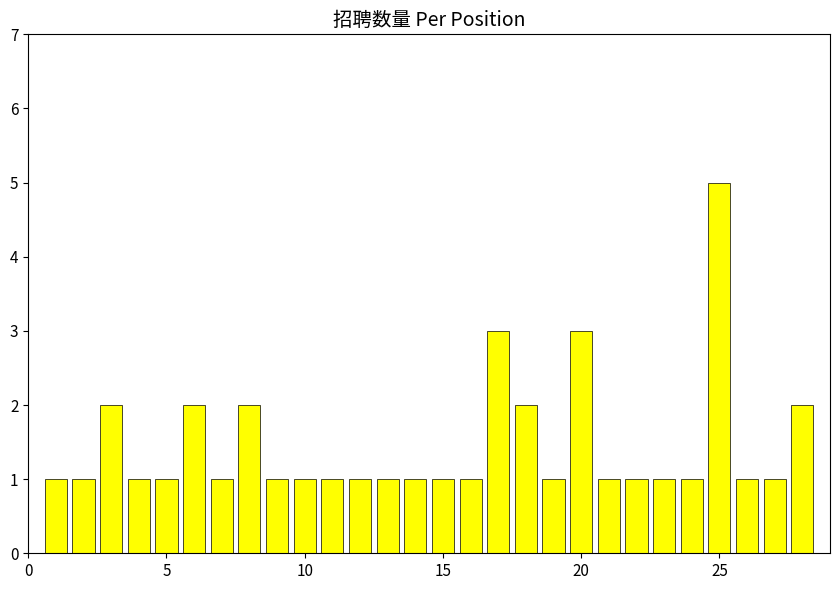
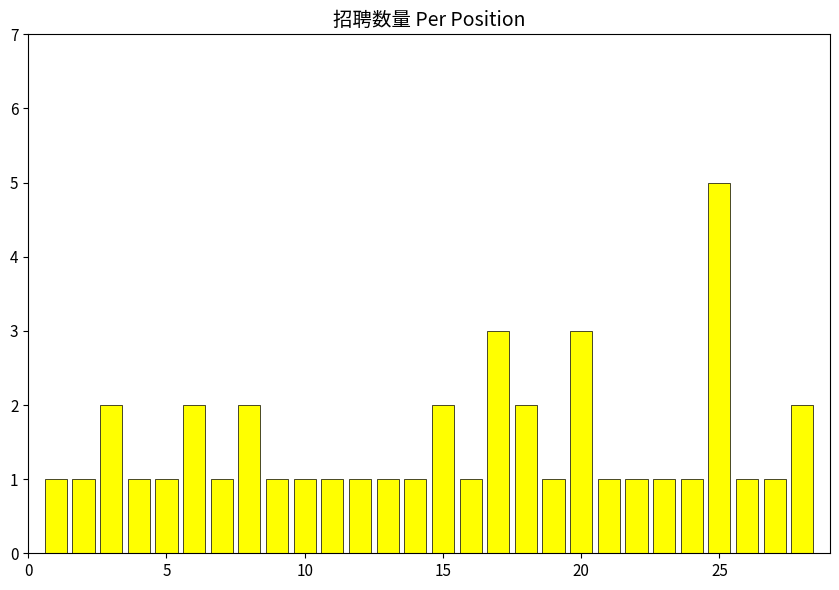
15: 1 -> 2
